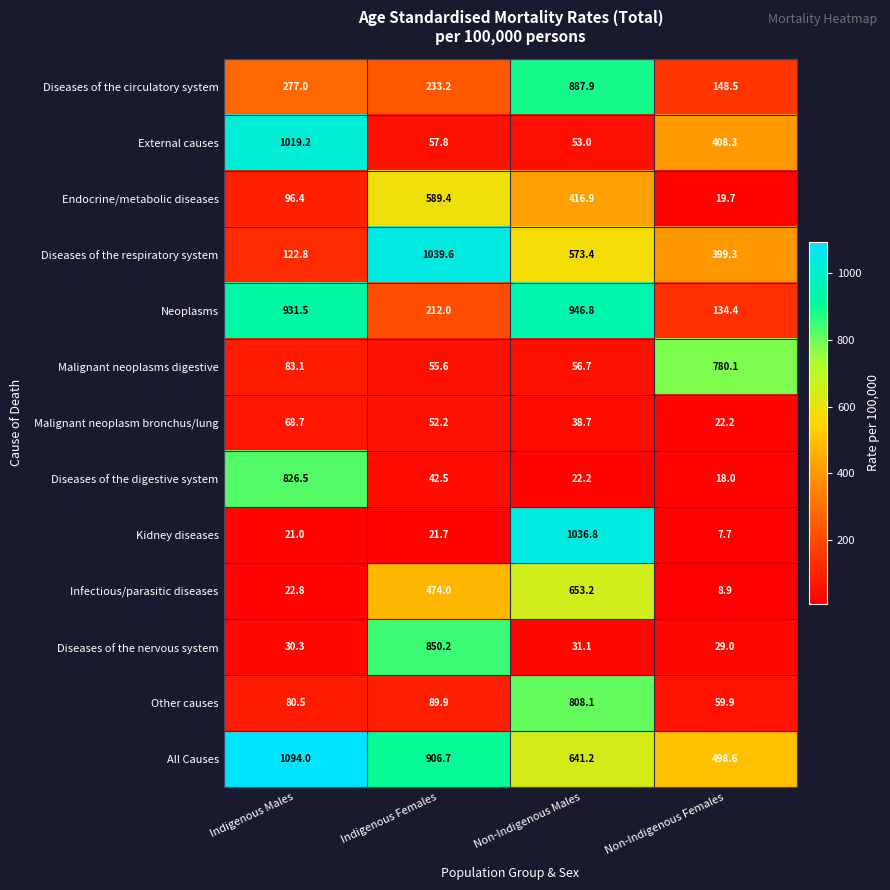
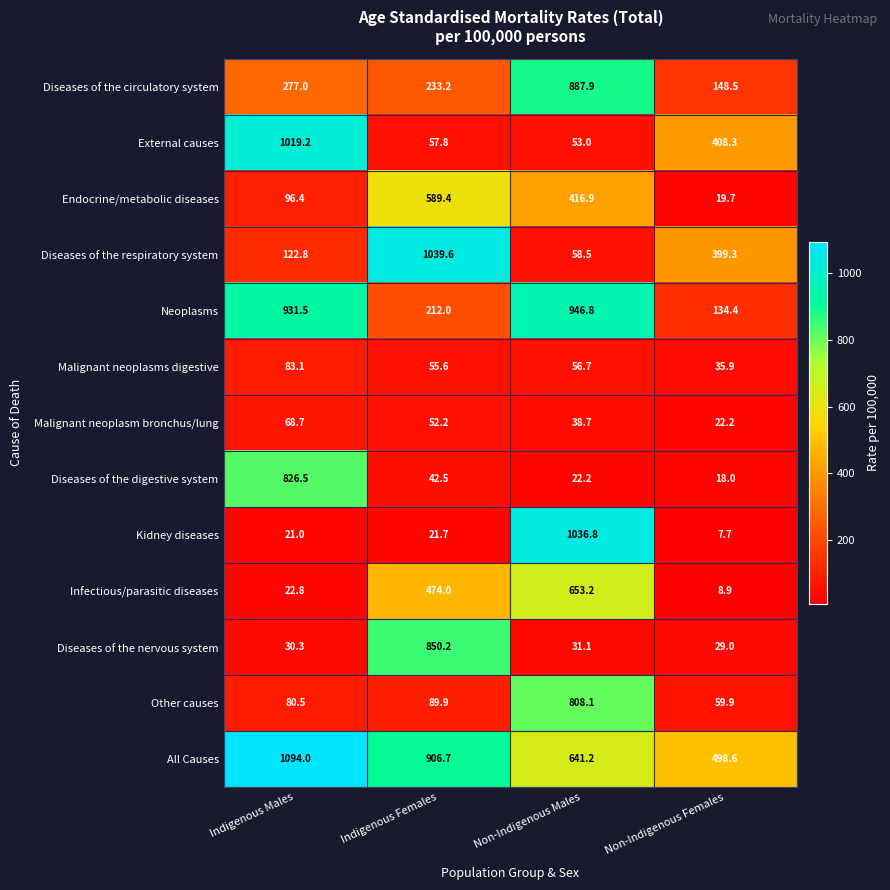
Diseases of the respiratory system, Non-Indigenous Males: 573.4 -> 58.5
Malignant neoplasms digestive, Non-Indigenous Females: 780.1 -> 35.9
